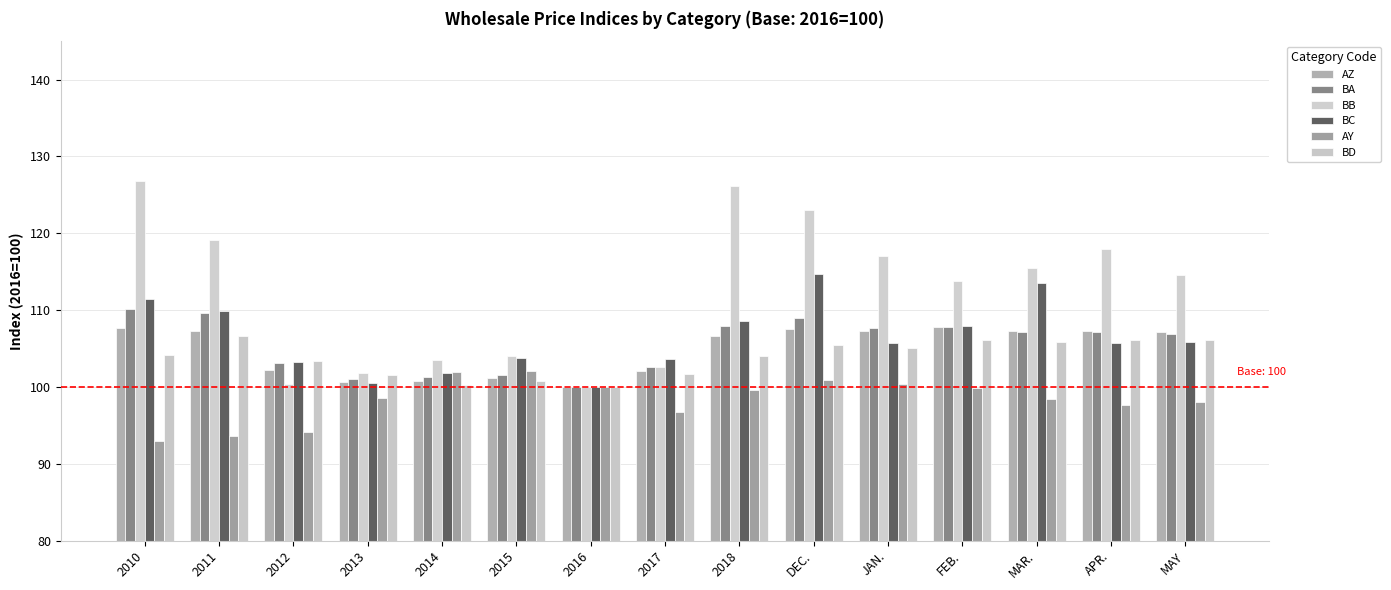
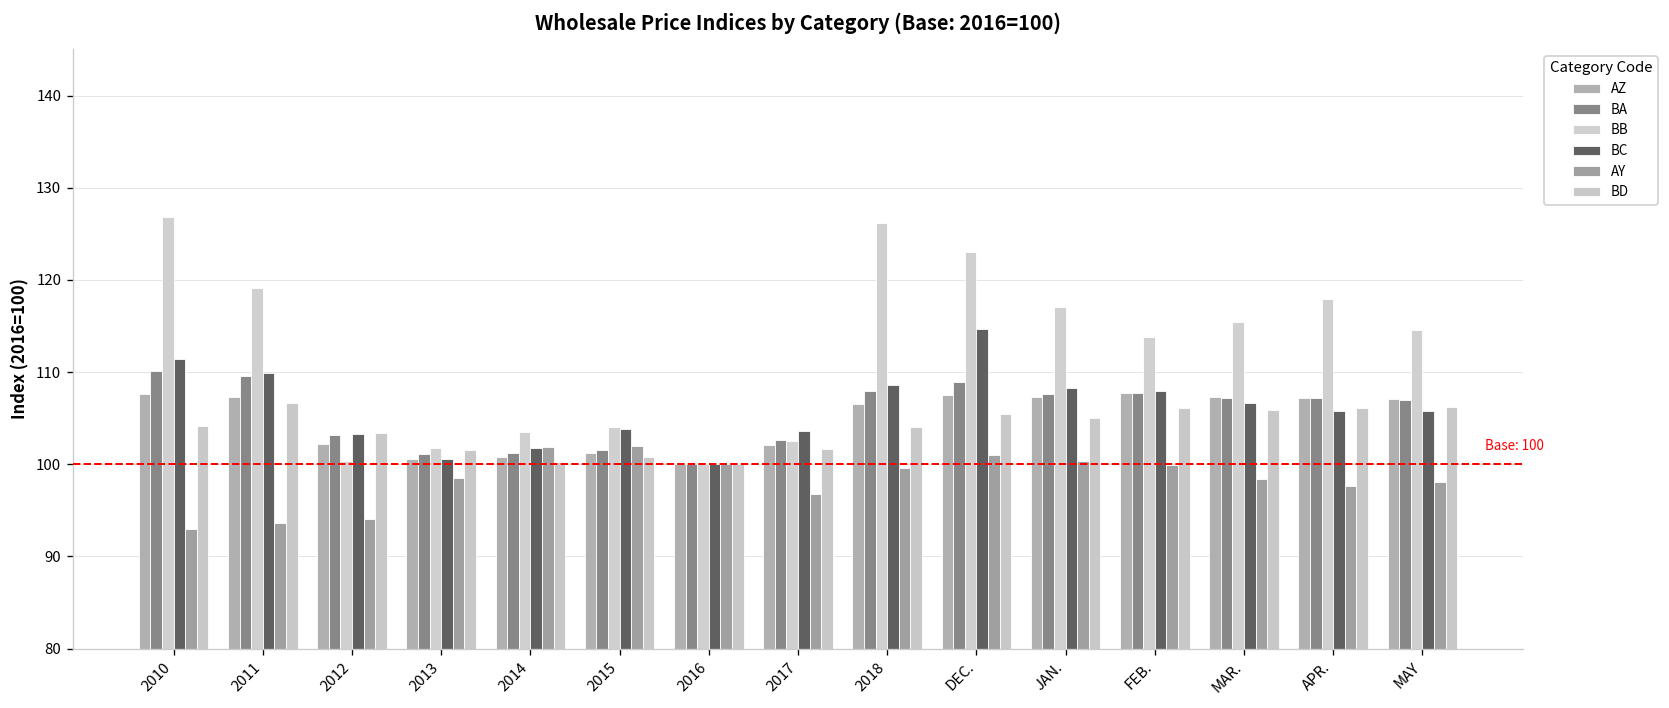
BC, JAN.: 106 -> 108
BC, MAR.: 113 -> 107
